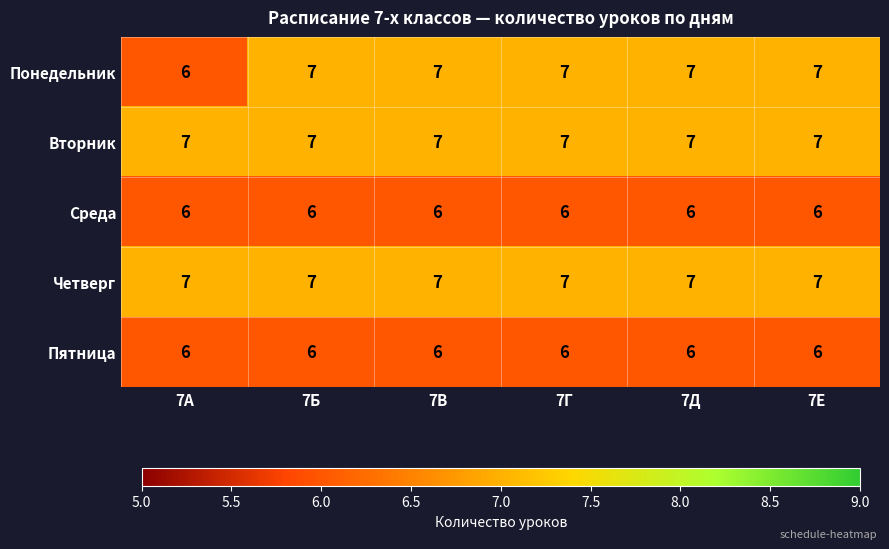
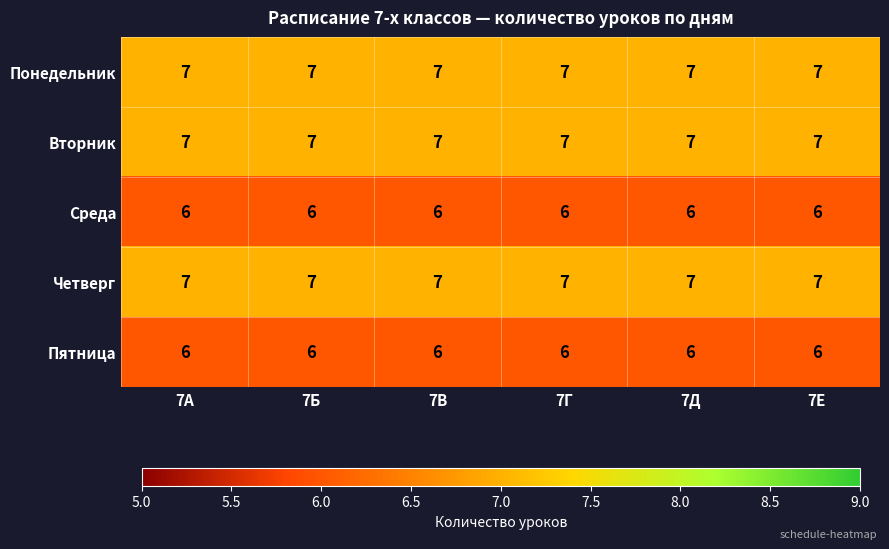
Понедельник, 7А: 6 -> 7
